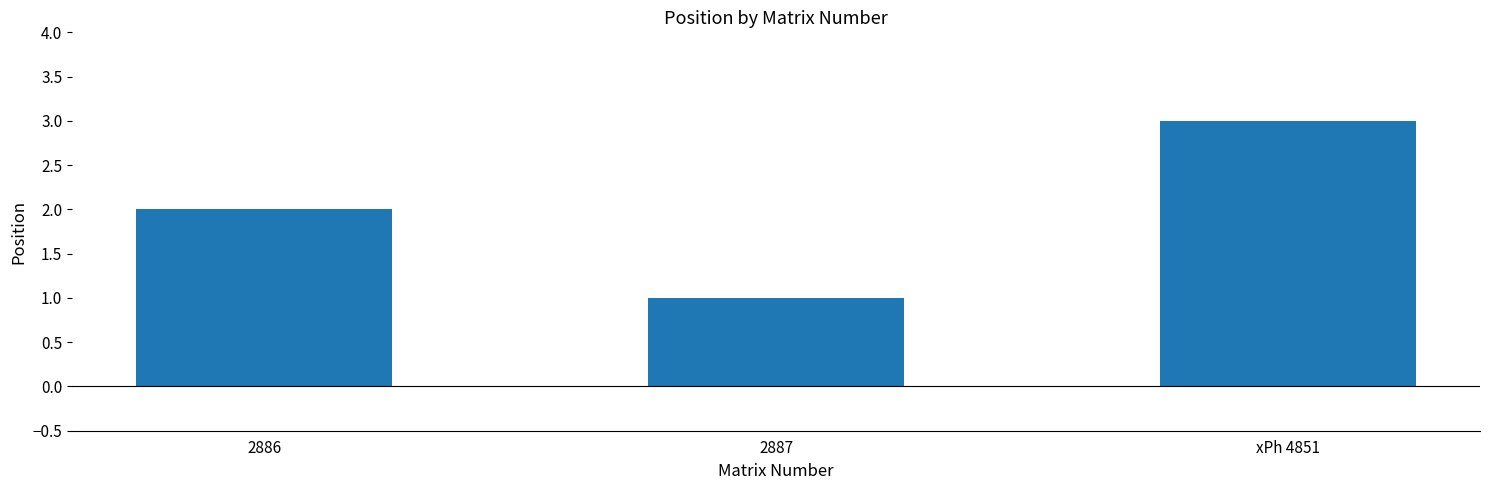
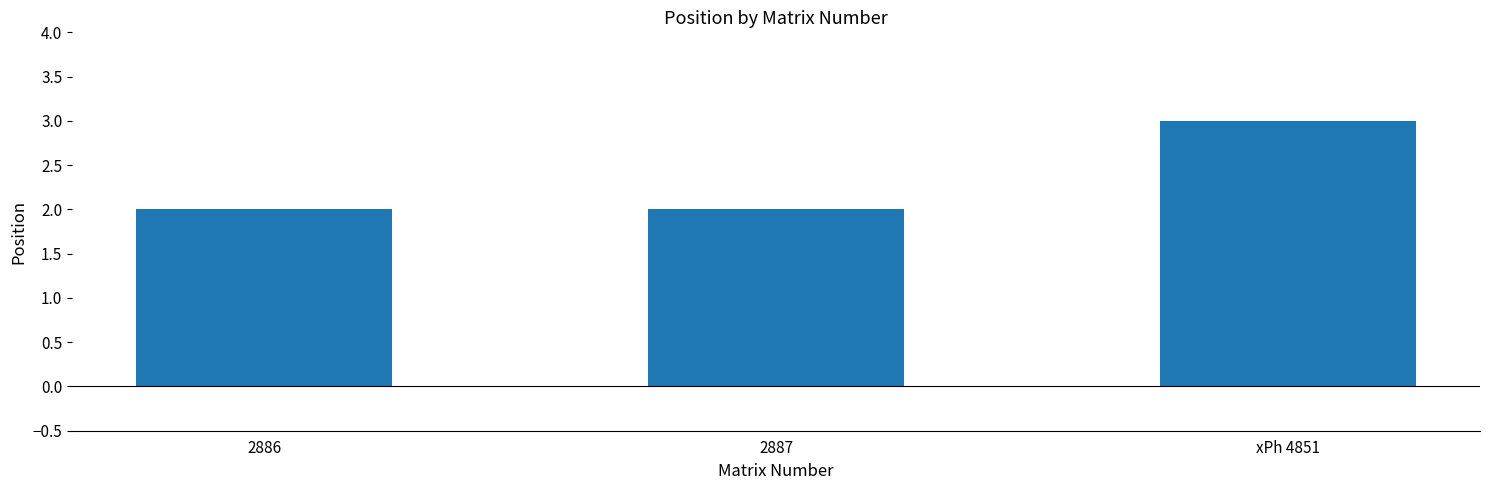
2887: 1 -> 2
